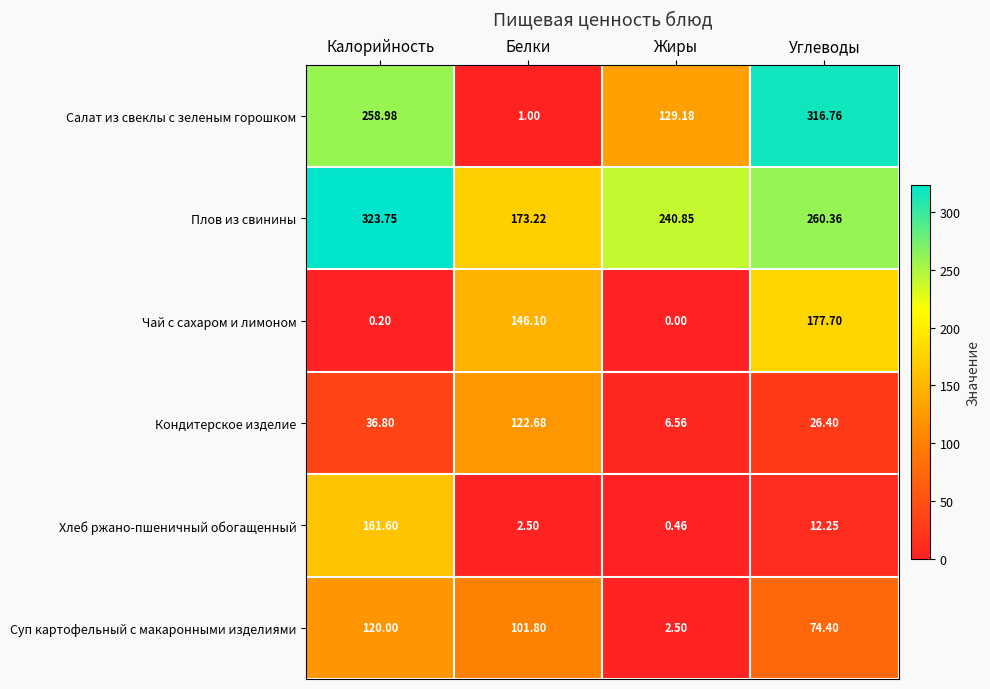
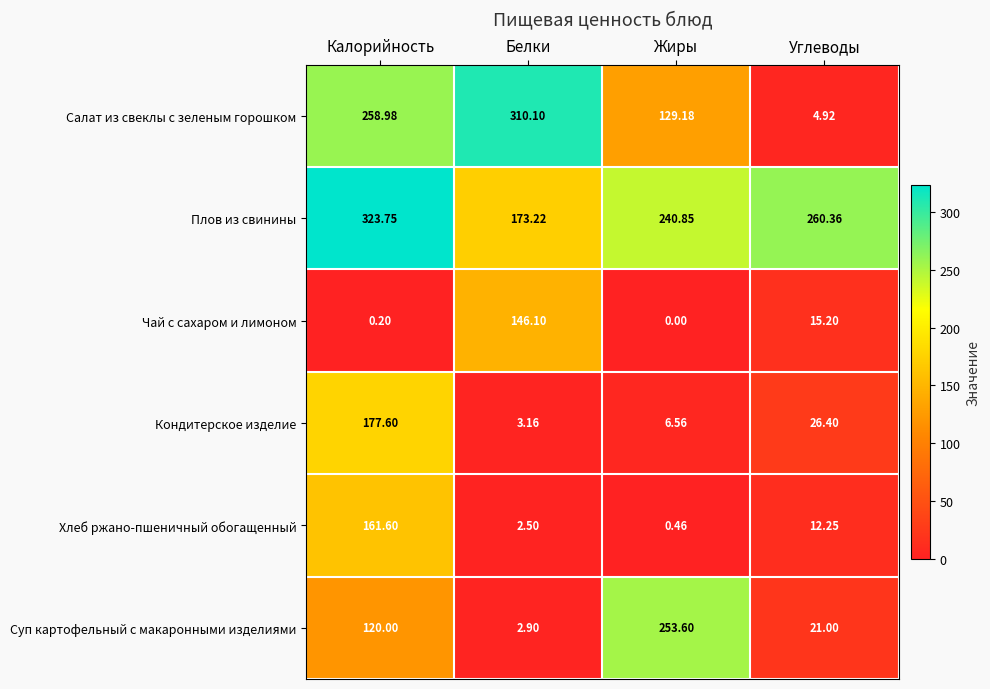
Салат из свеклы с зеленым горошком, Белки: 1.00 -> 310.10
Салат из свеклы с зеленым горошком, Углеводы: 316.76 -> 4.92
Чай с сахаром и лимоном, Углеводы: 177.70 -> 15.20
Кондитерское изделие, Калорийность: 36.80 -> 177.60
Кондитерское изделие, Белки: 122.68 -> 3.16
Суп картофельный с макаронными изделиями, Белки: 101.80 -> 2.90
Суп картофельный с макаронными изделиями, Жиры: 2.50 -> 253.60
Суп картофельный с макаронными изделиями, Углеводы: 74.40 -> 21.00
